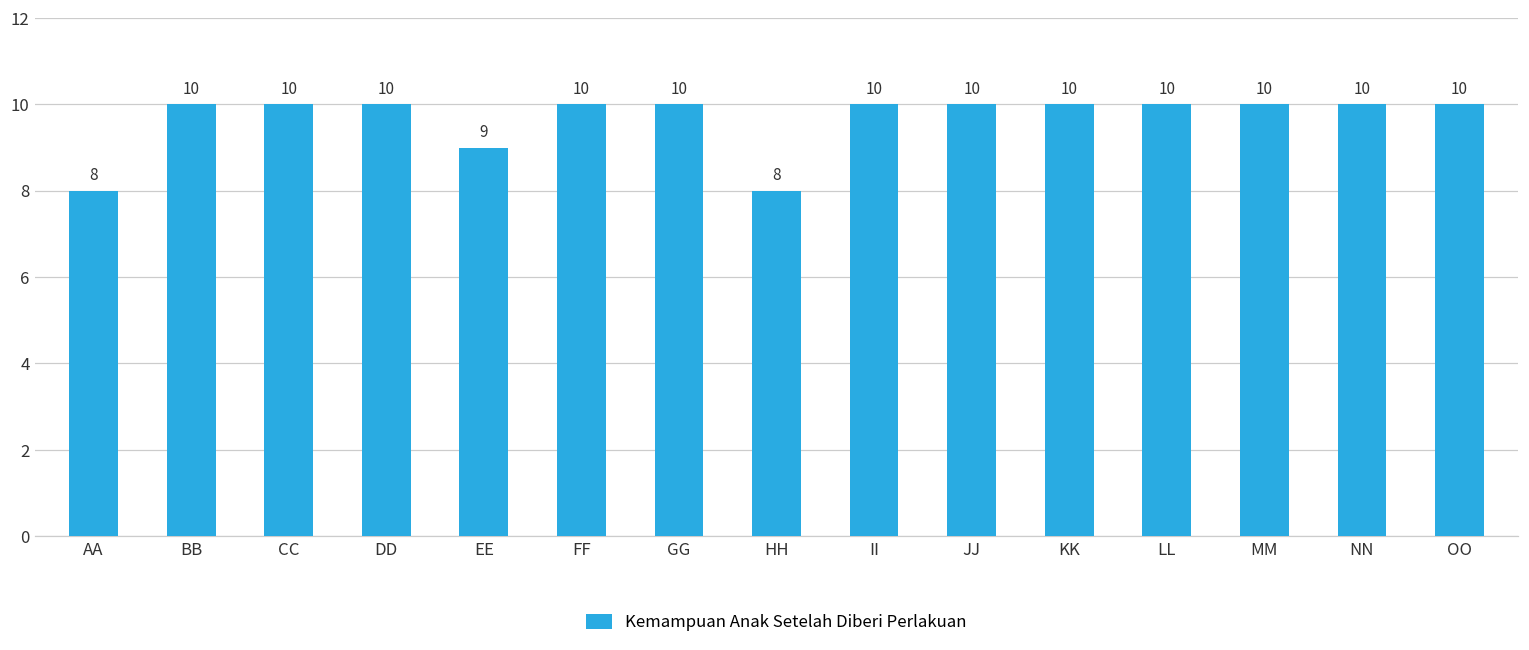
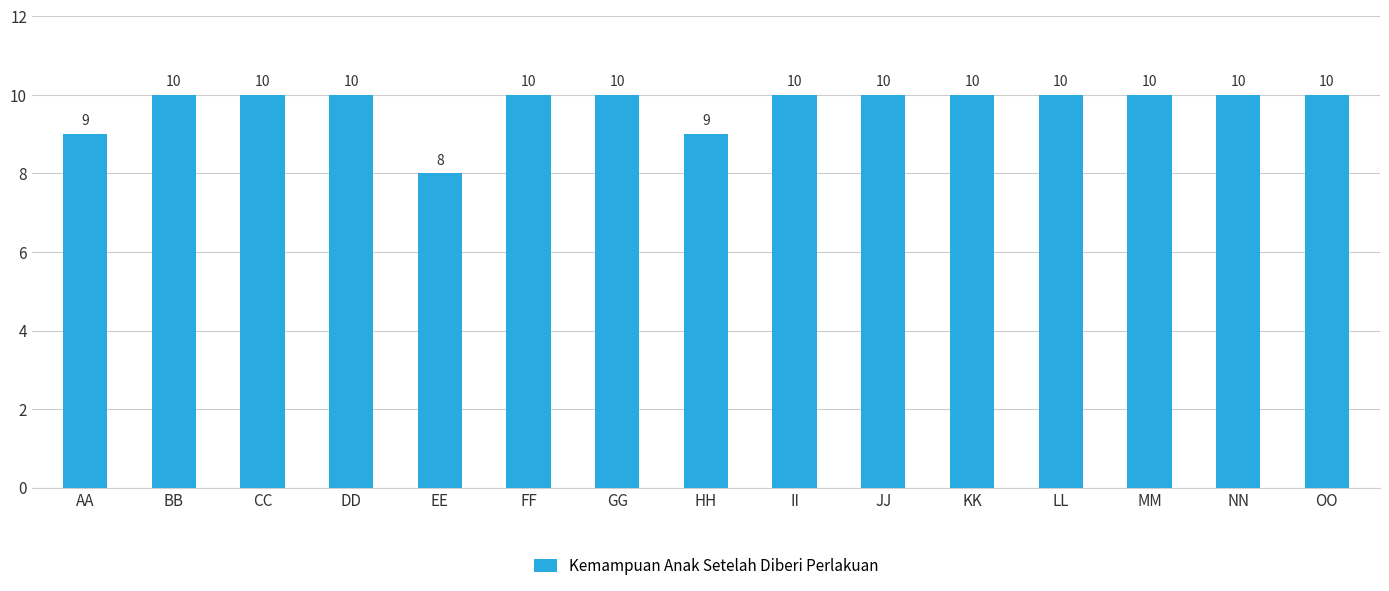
AA: 8 -> 9
EE: 9 -> 8
HH: 8 -> 9
